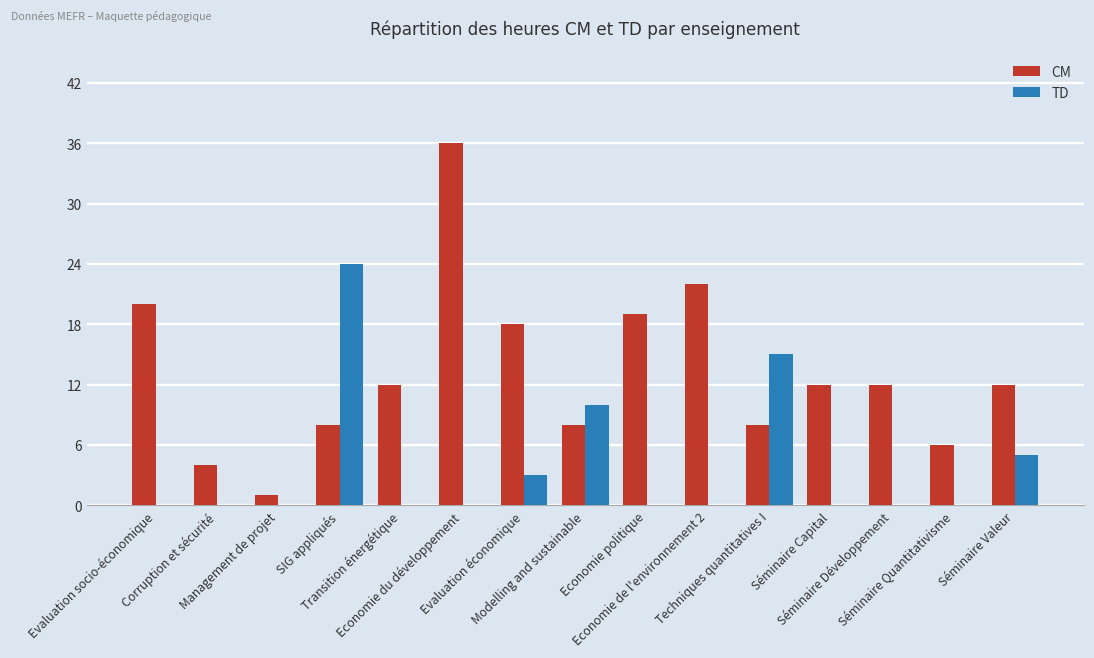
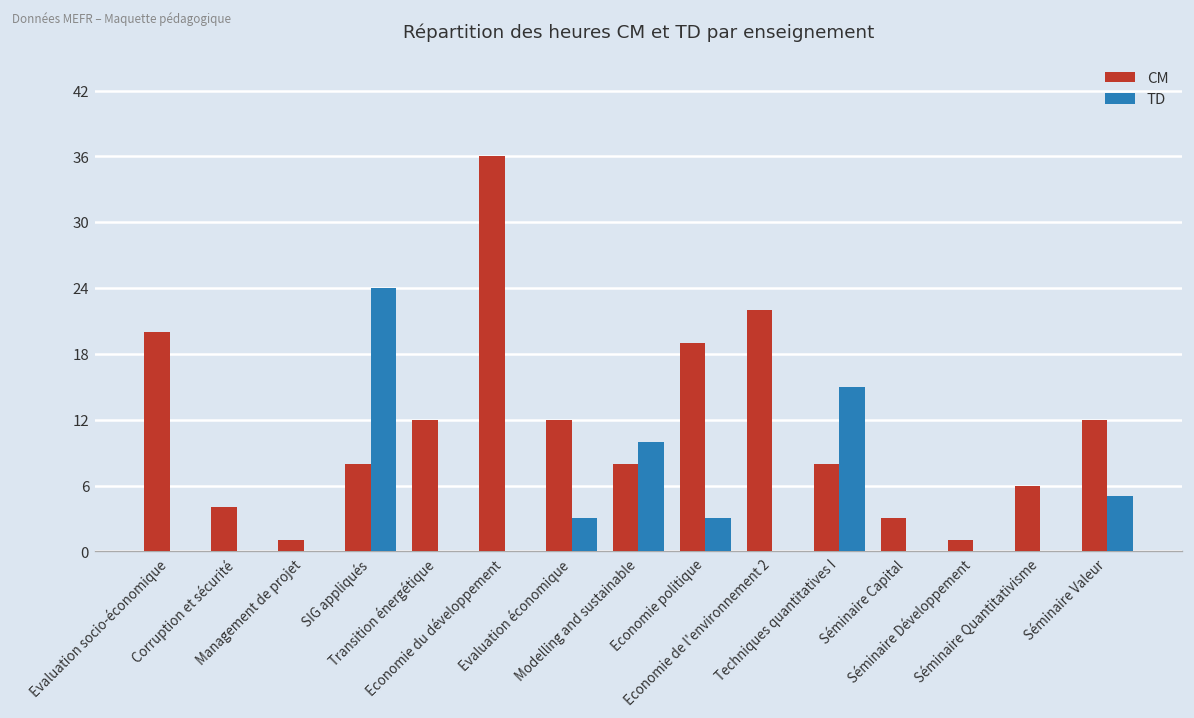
CM, Evaluation économique: 18 -> 12
TD, Economie politique: 0 -> 3
CM, Séminaire Capital: 12 -> 3
CM, Séminaire Développement: 12 -> 1
